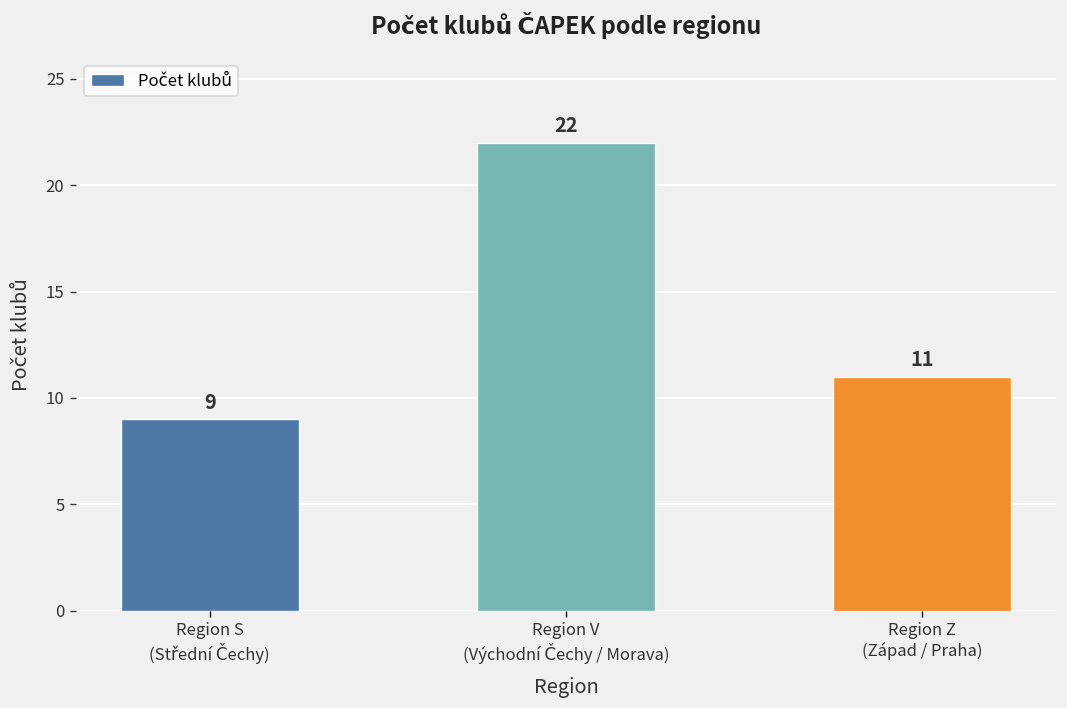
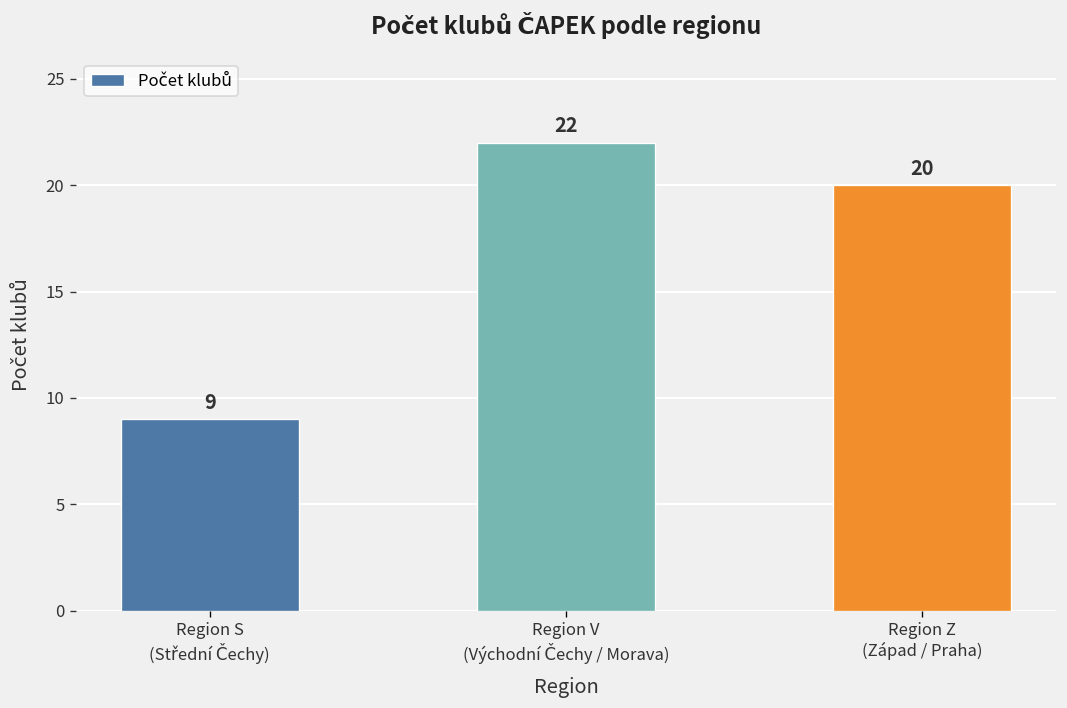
Region Z (Západ / Praha): 11 -> 20
